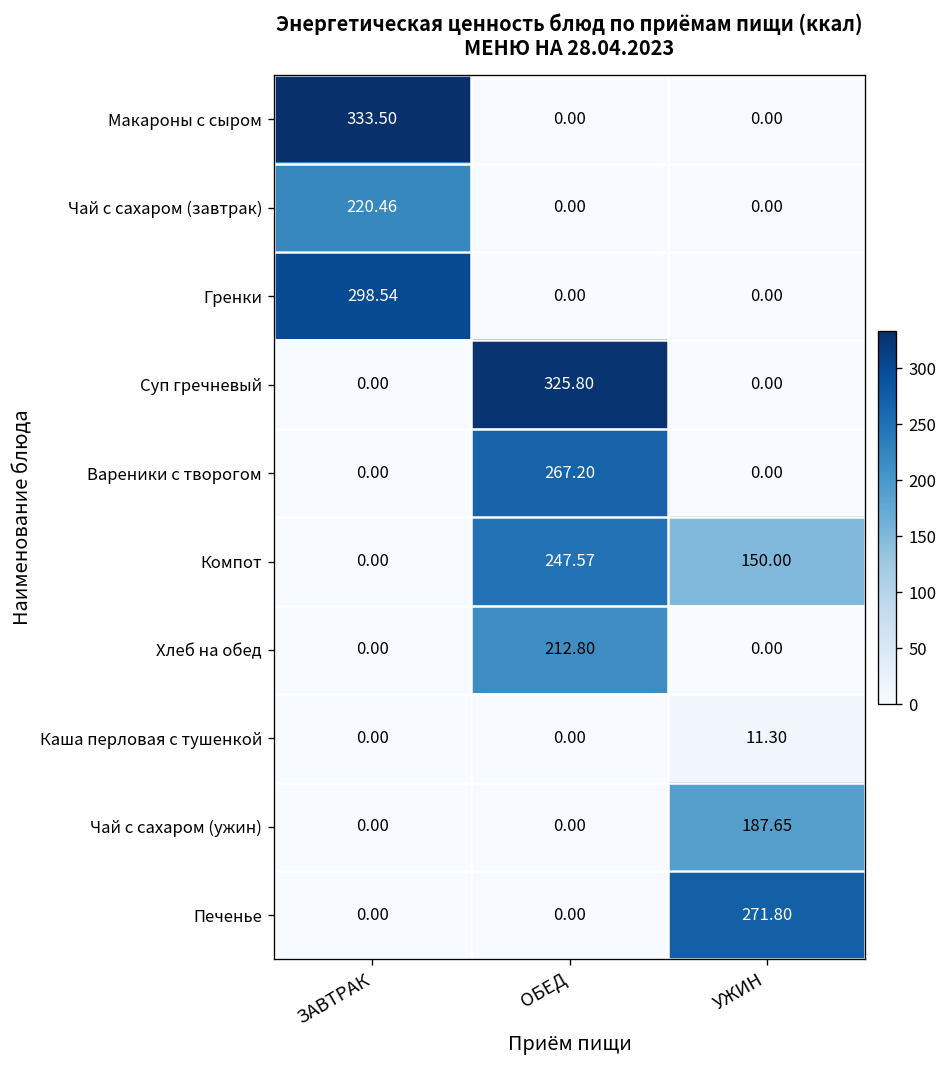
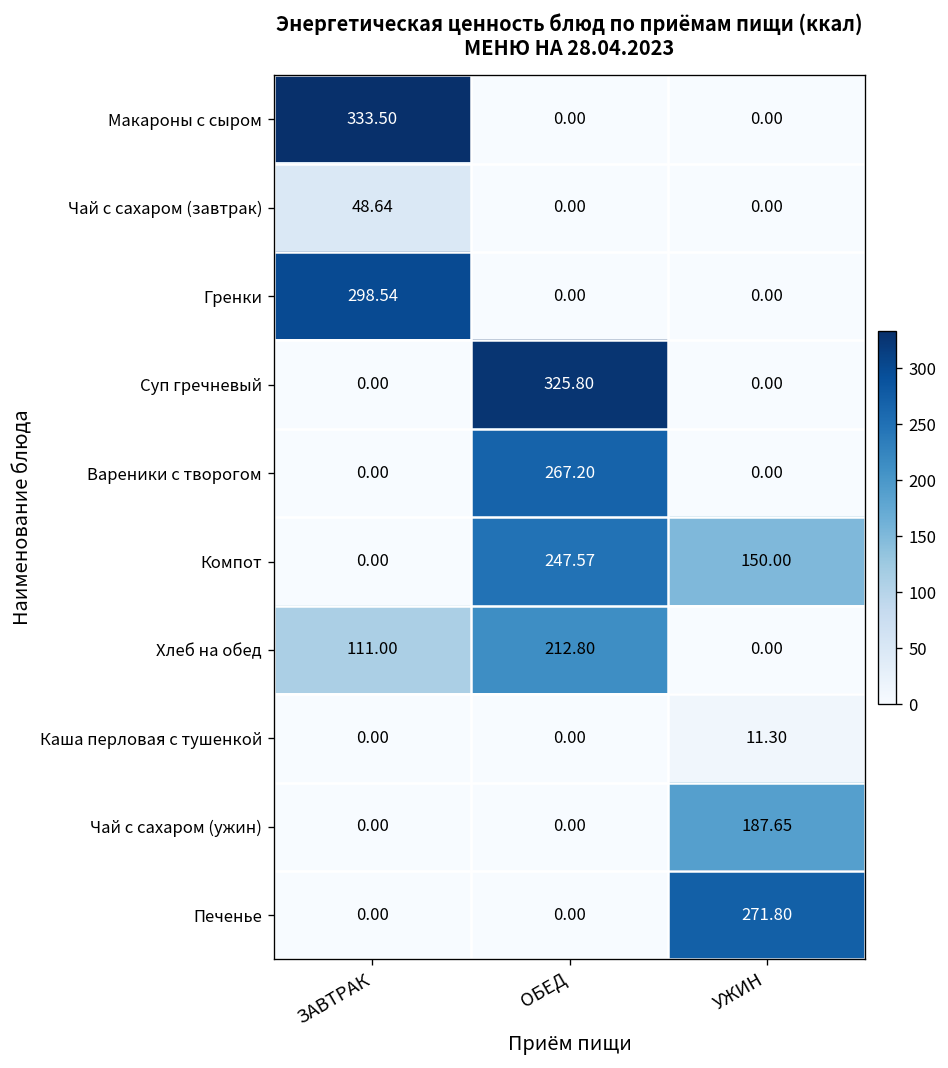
Чай с сахаром (завтрак), ЗАВТРАК: 220.46 -> 48.64
Хлеб на обед, ЗАВТРАК: 0.00 -> 111.00
